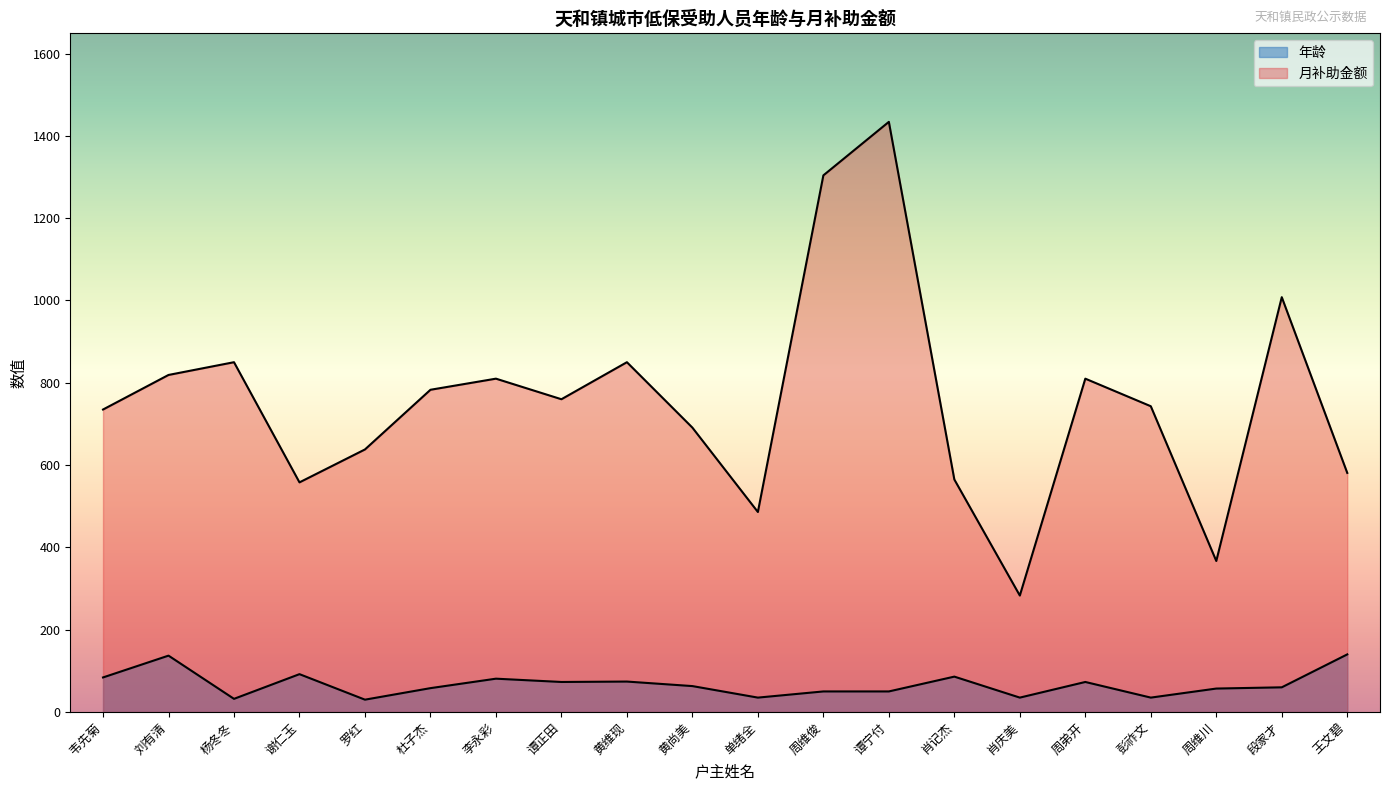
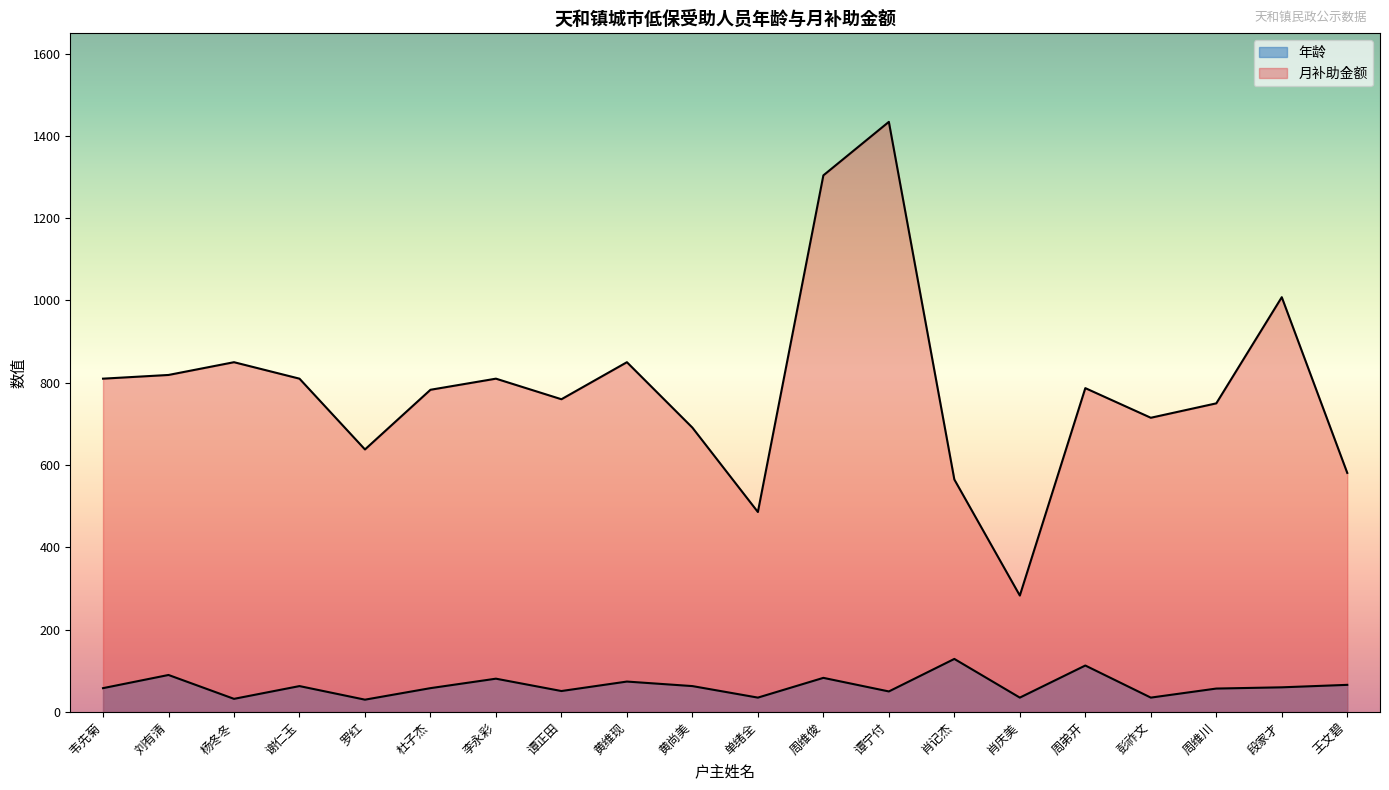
年龄, 韦先菊: 80 -> 60
月补助金额, 韦先菊: 740 -> 810
年龄, 刘有清: 140 -> 90
年龄, 谢仁玉: 90 -> 60
月补助金额, 谢仁玉: 560 -> 810
年龄, 谭正田: 70 -> 50
年龄, 周维俊: 50 -> 80
年龄, 肖记杰: 90 -> 130
年龄, 周弟开: 70 -> 110
月补助金额, 周弟开: 810 -> 790
月补助金额, 彭祚文: 740 -> 720
月补助金额, 周维川: 370 -> 750
年龄, 王文碧: 140 -> 70
